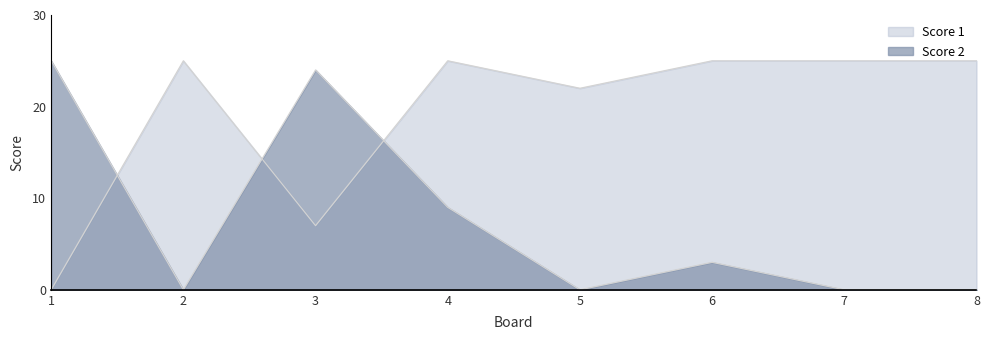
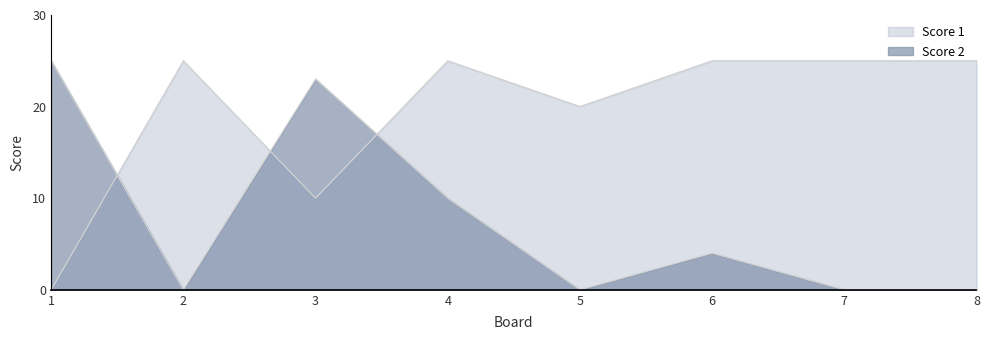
Score 1, 3: 7 -> 10
Score 2, 3: 24 -> 23
Score 2, 4: 9 -> 10
Score 1, 5: 22 -> 20
Score 2, 6: 3 -> 4
